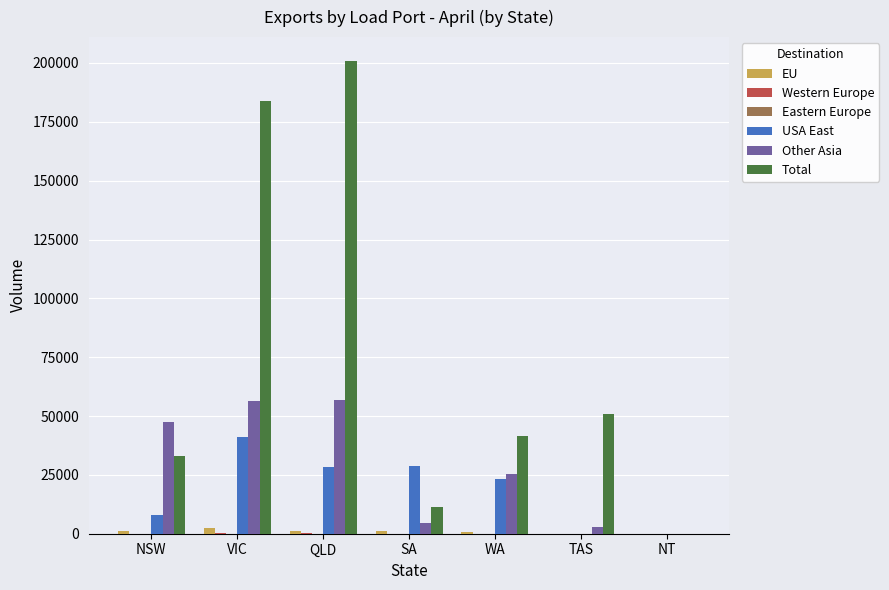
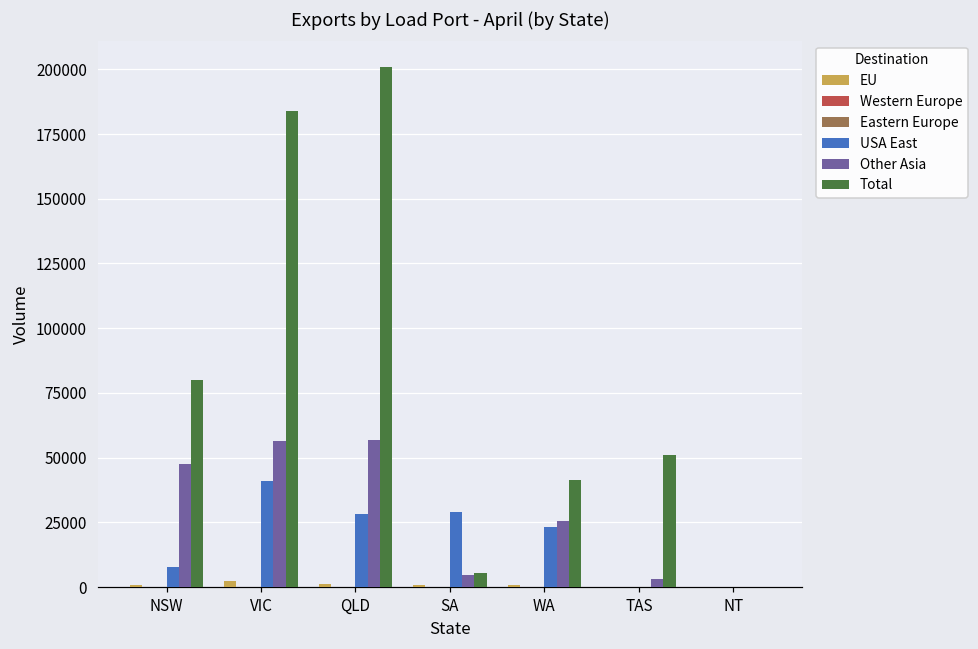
Total, NSW: 33000 -> 80000
Total, SA: 11000 -> 5000
